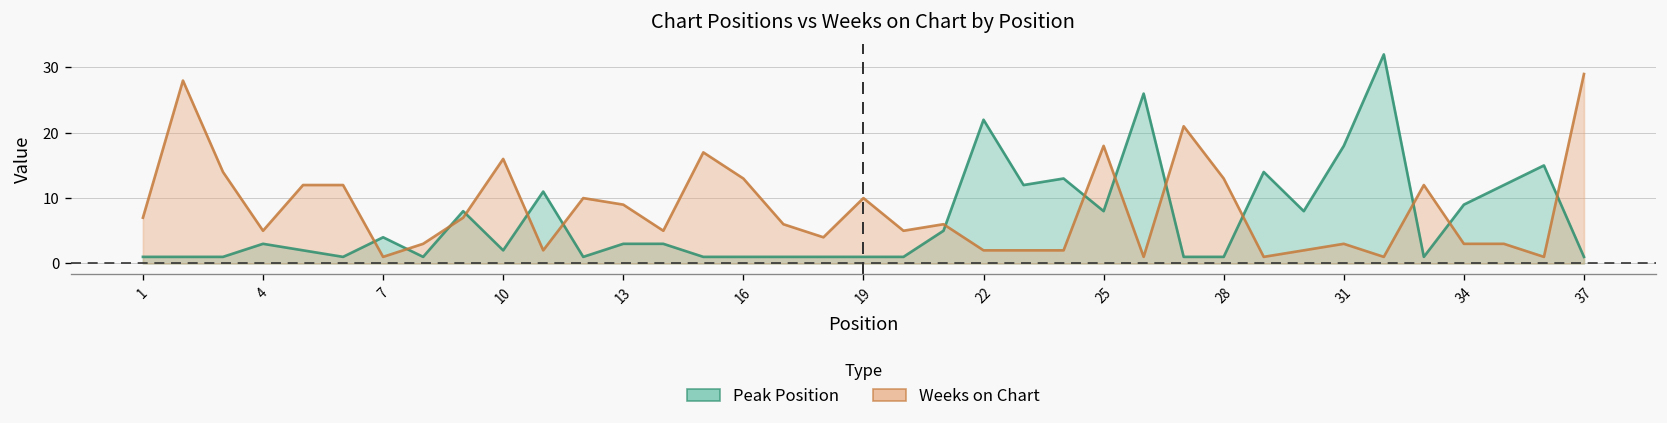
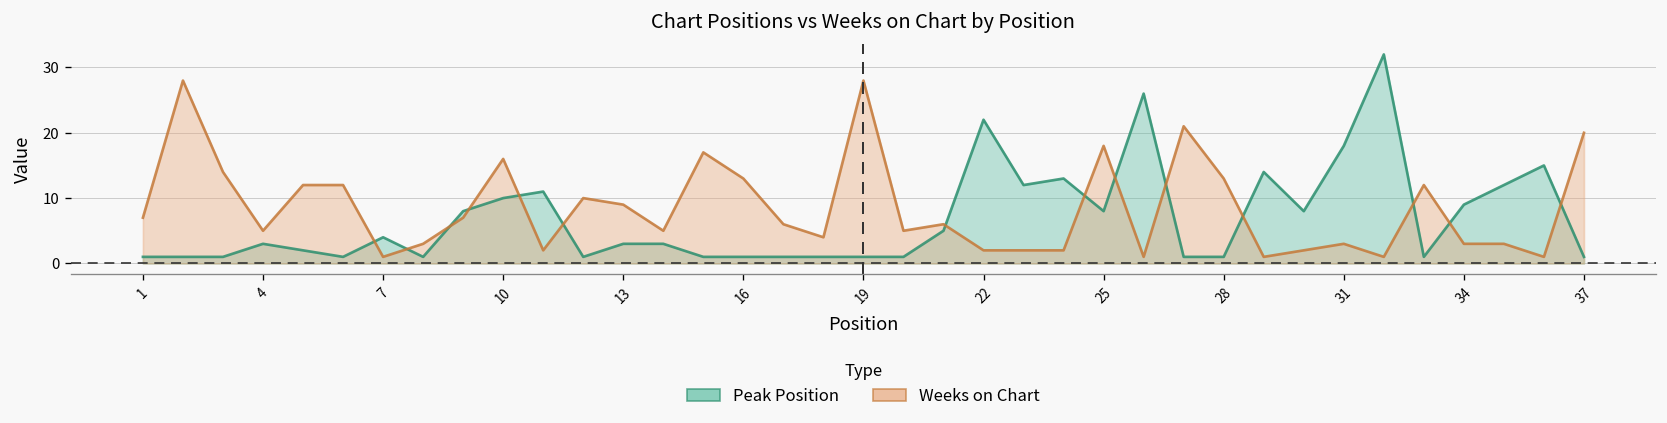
Peak Position, 10: 2 -> 10
Weeks on Chart, 19: 10 -> 28
Weeks on Chart, 37: 29 -> 20
